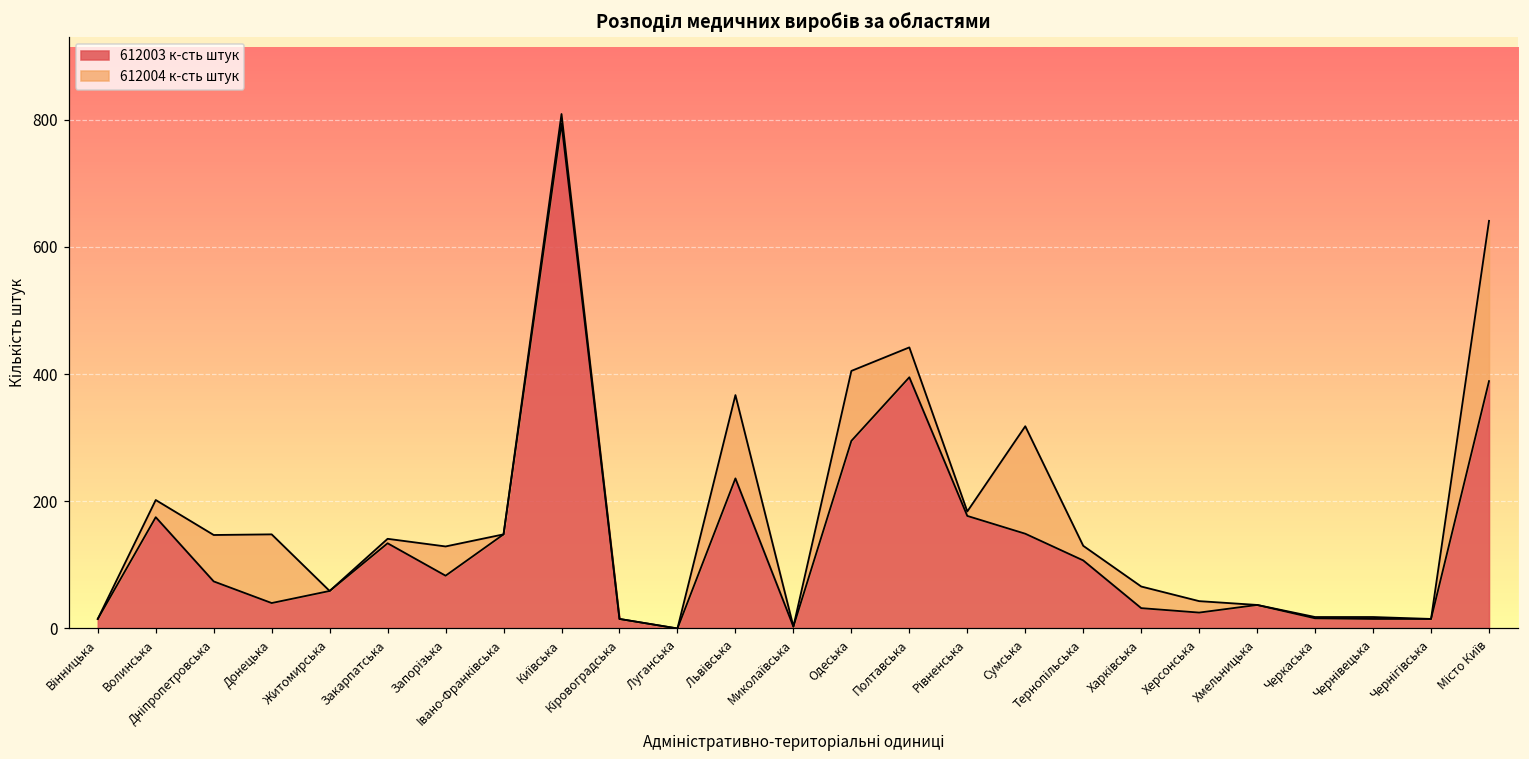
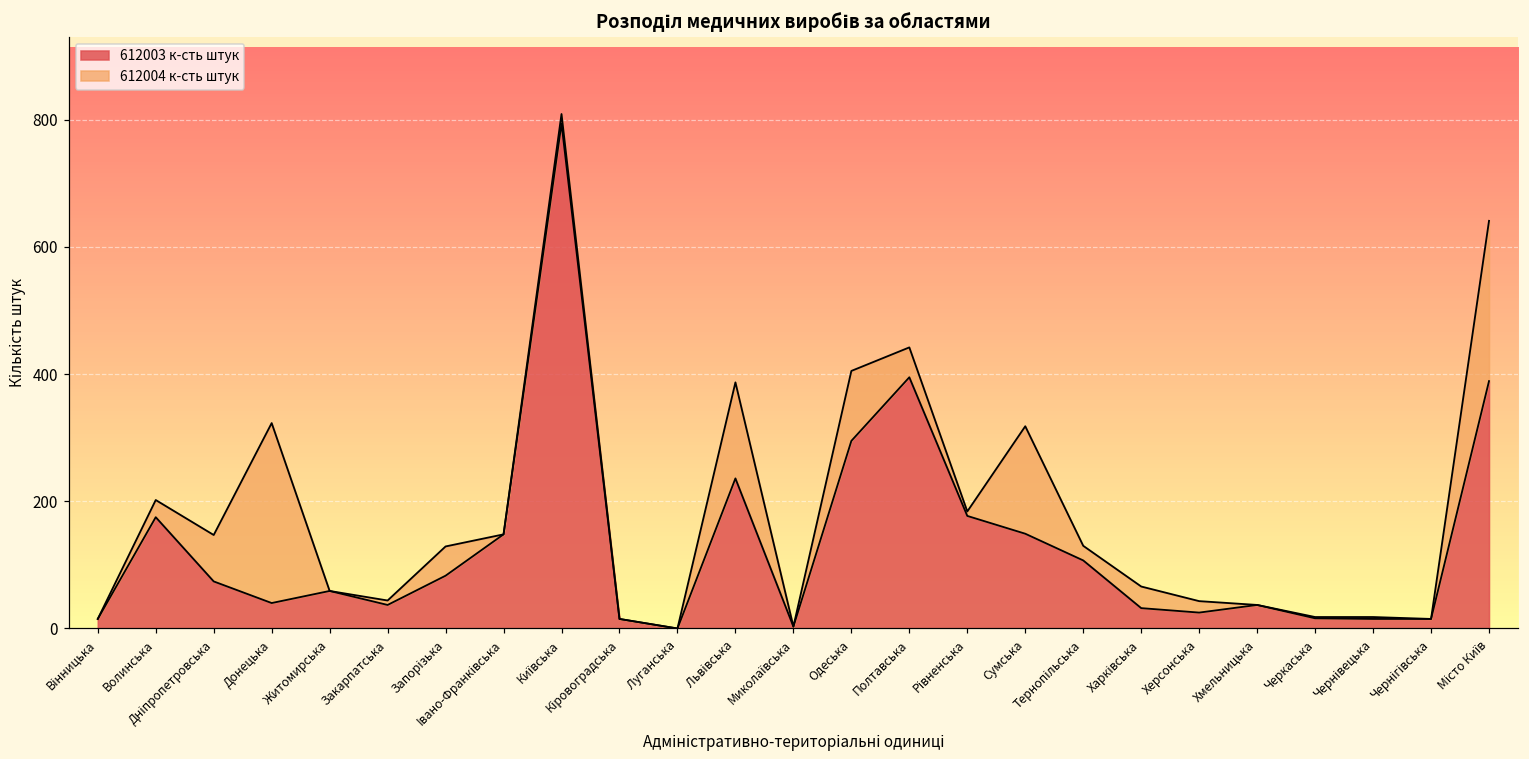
612004 к-сть штук, Донецька: 110 -> 280
612003 к-сть штук, Закарпатська: 130 -> 40
612004 к-сть штук, Львівська: 130 -> 150
